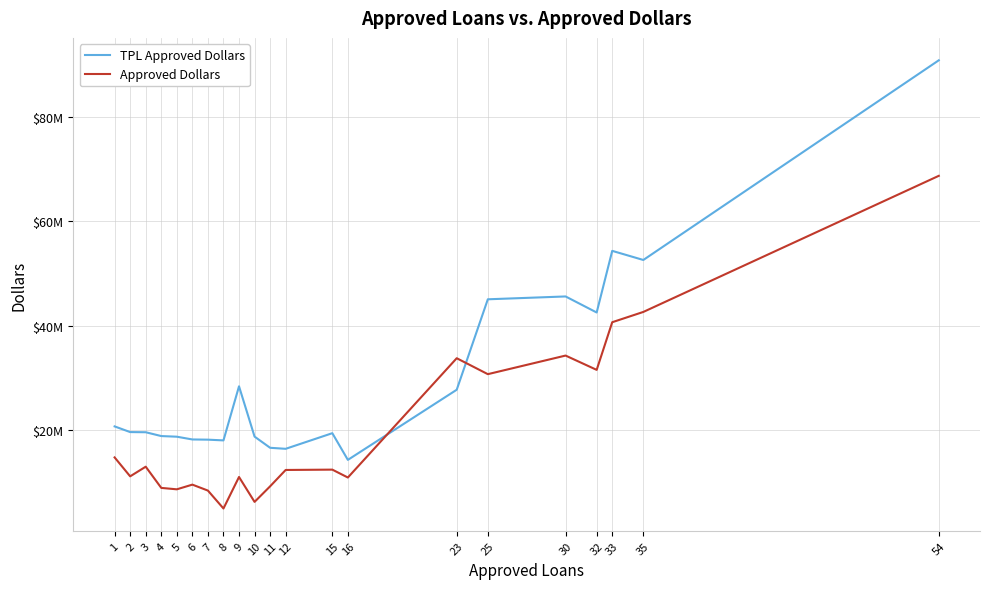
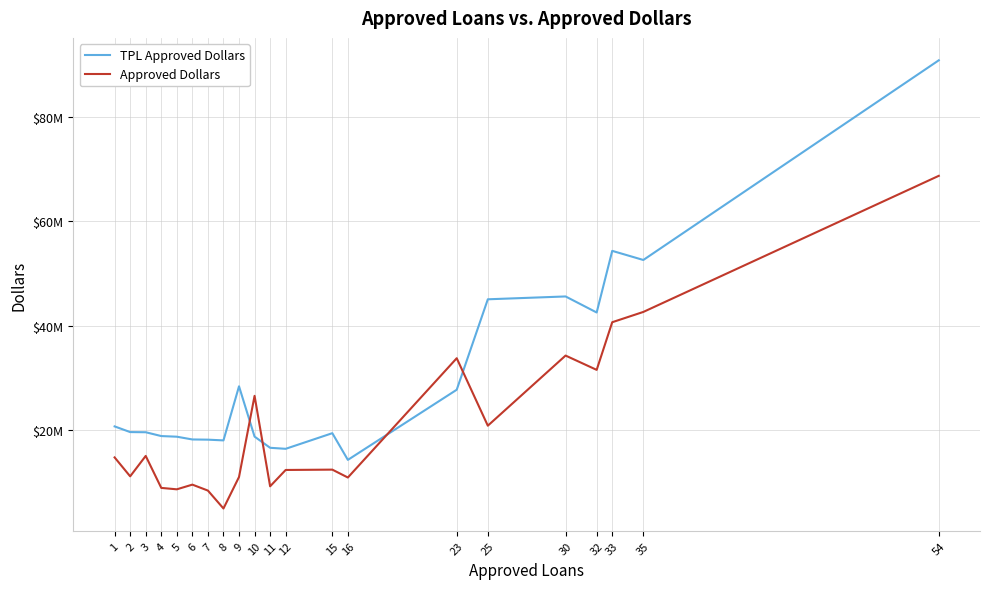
Approved Dollars, 3: $13000000 -> $15000000
Approved Dollars, 10: $6000000 -> $27000000
Approved Dollars, 25: $31000000 -> $21000000
